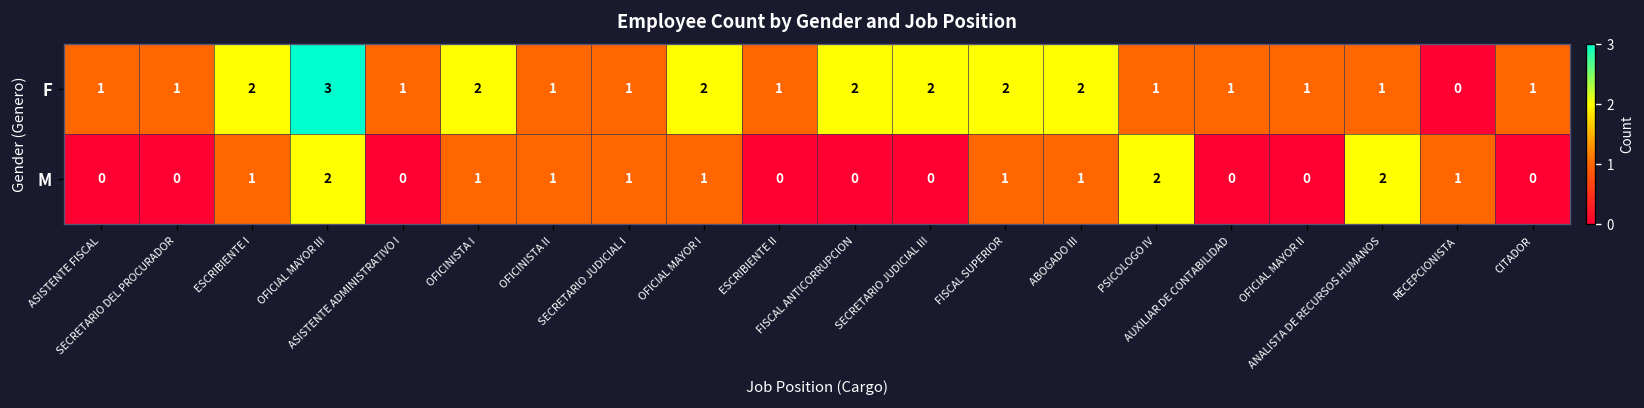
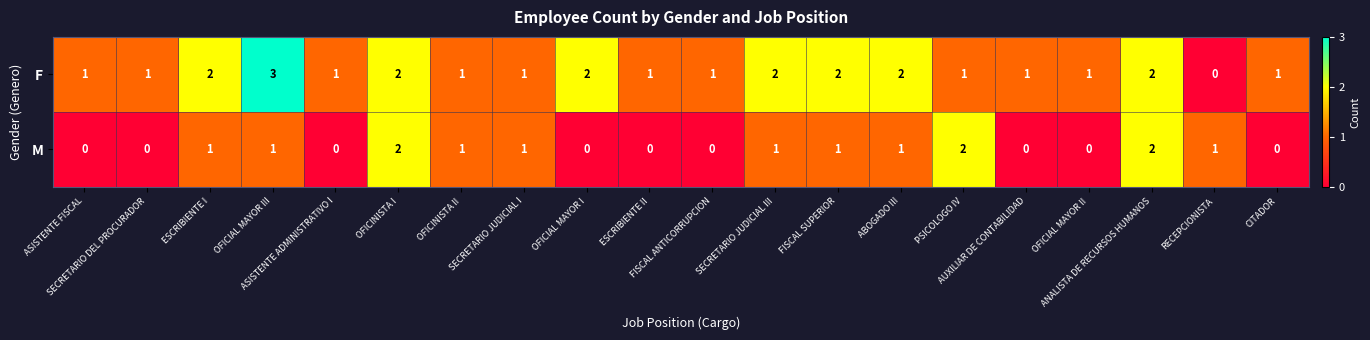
F, FISCAL ANTICORRUPCION: 2 -> 1
F, ANALISTA DE RECURSOS HUMANOS: 1 -> 2
M, OFICIAL MAYOR III: 2 -> 1
M, OFICINISTA I: 1 -> 2
M, OFICIAL MAYOR I: 1 -> 0
M, SECRETARIO JUDICIAL III: 0 -> 1
